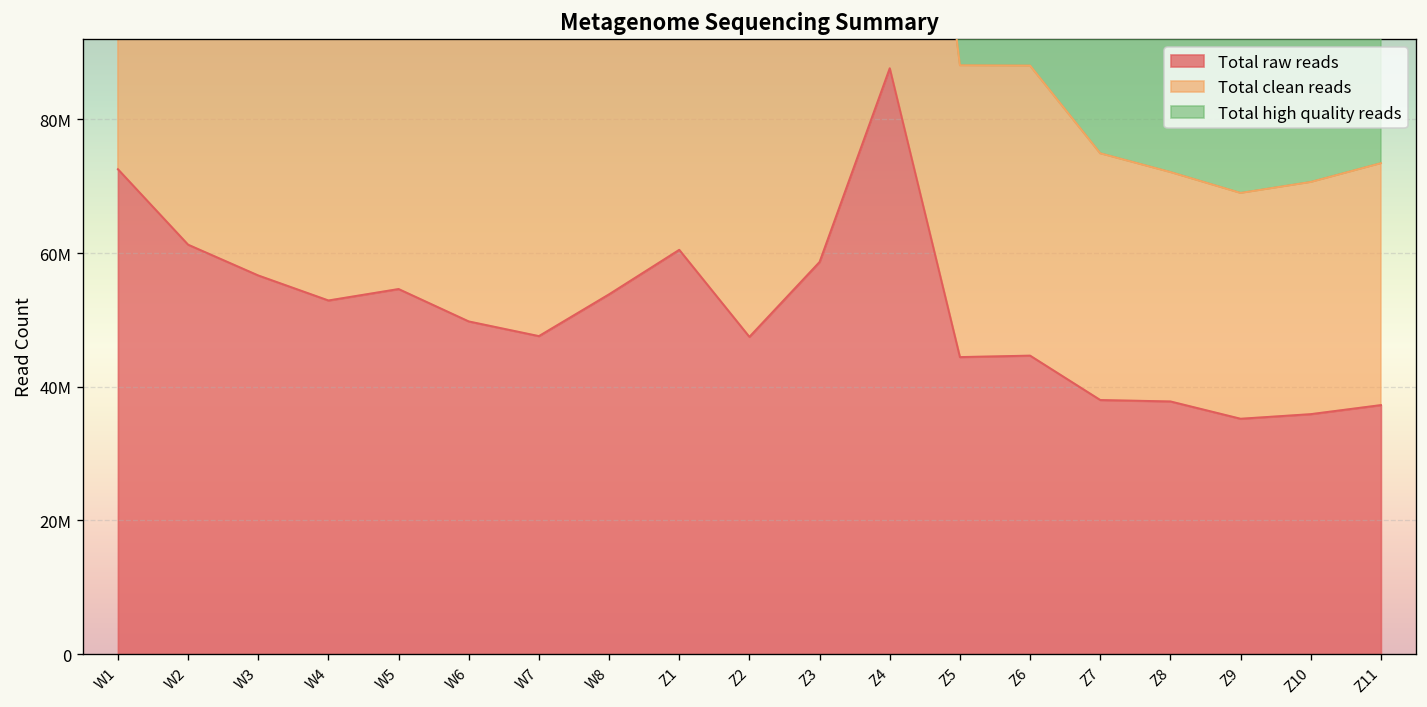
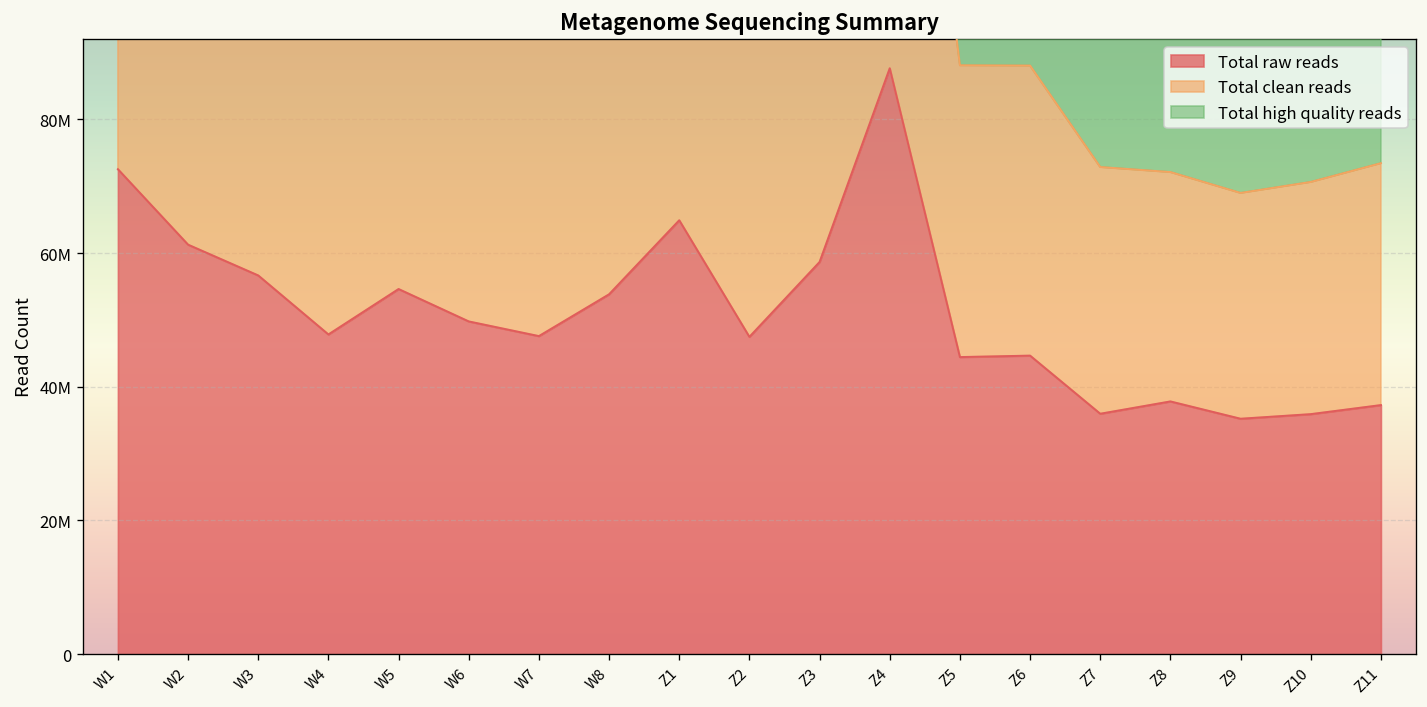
Total raw reads, W4: 53000000 -> 48000000
Total raw reads, Z1: 60000000 -> 65000000
Total raw reads, Z7: 38000000 -> 36000000
